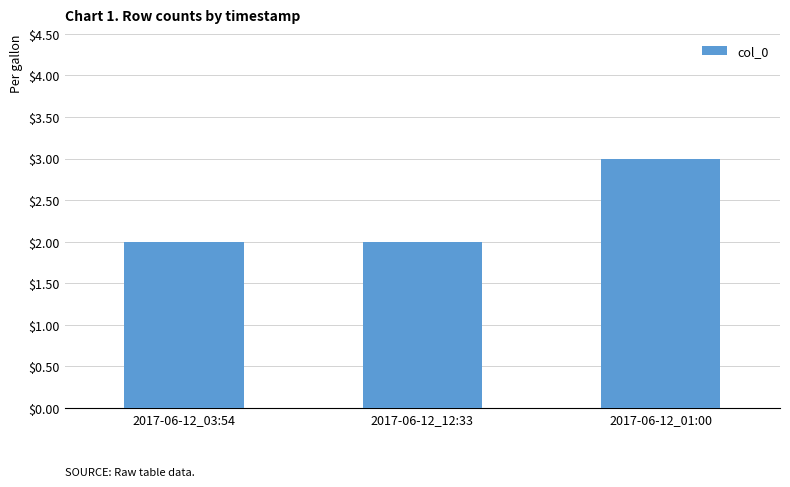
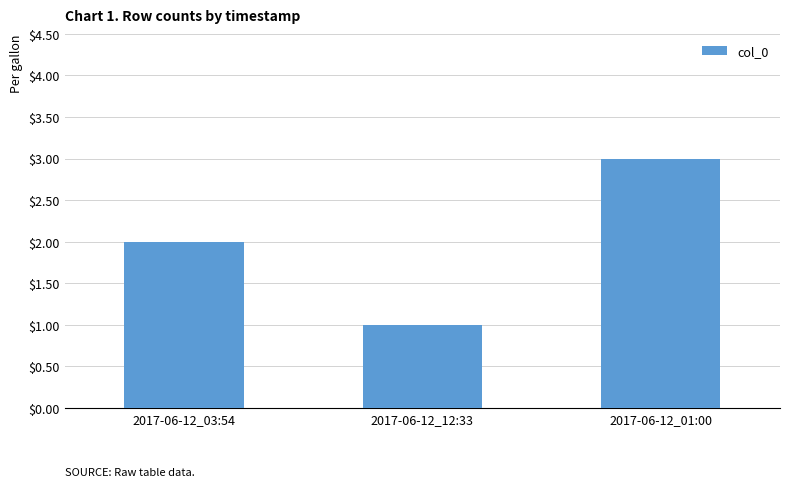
2017-06-12_12:33: $2 -> $1
